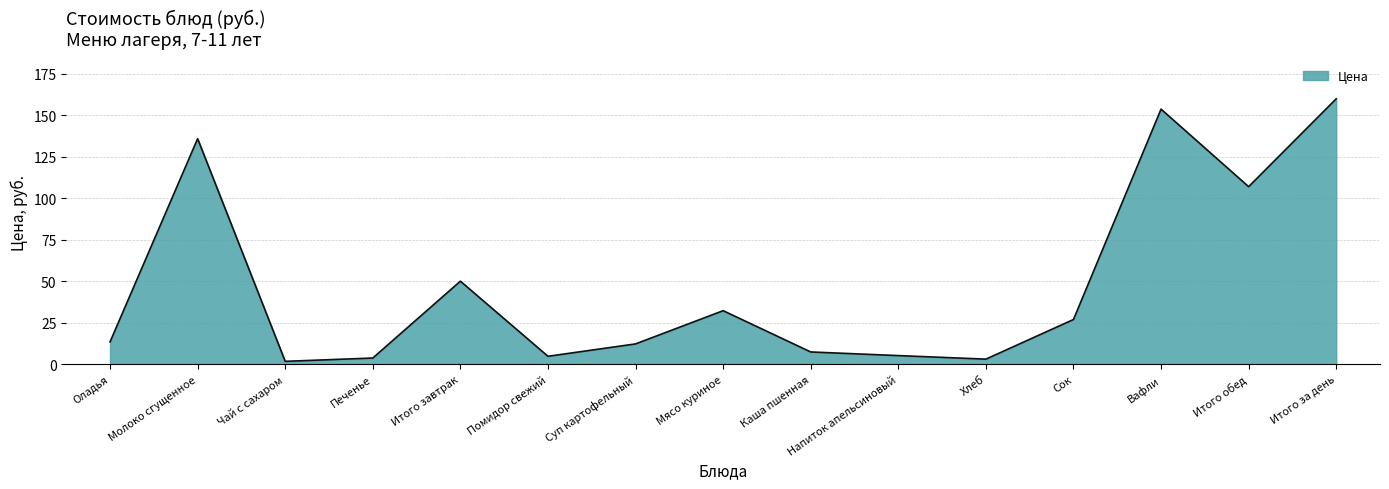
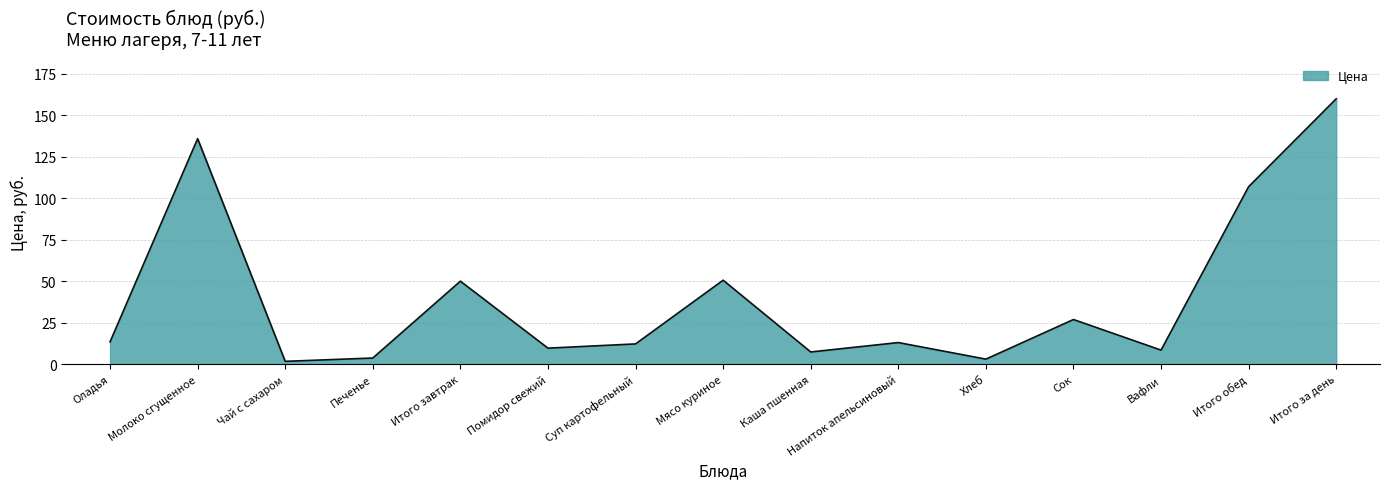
Помидор свежий: 5 -> 10
Мясо куриное: 32 -> 51
Напиток апельсиновый: 5 -> 13
Вафли: 154 -> 9
